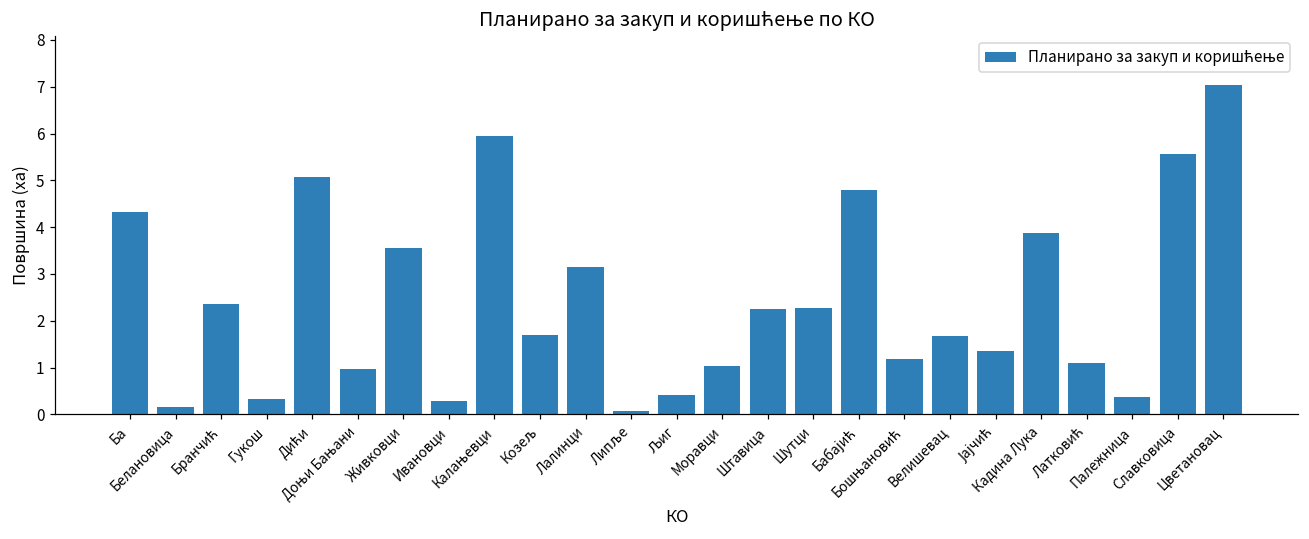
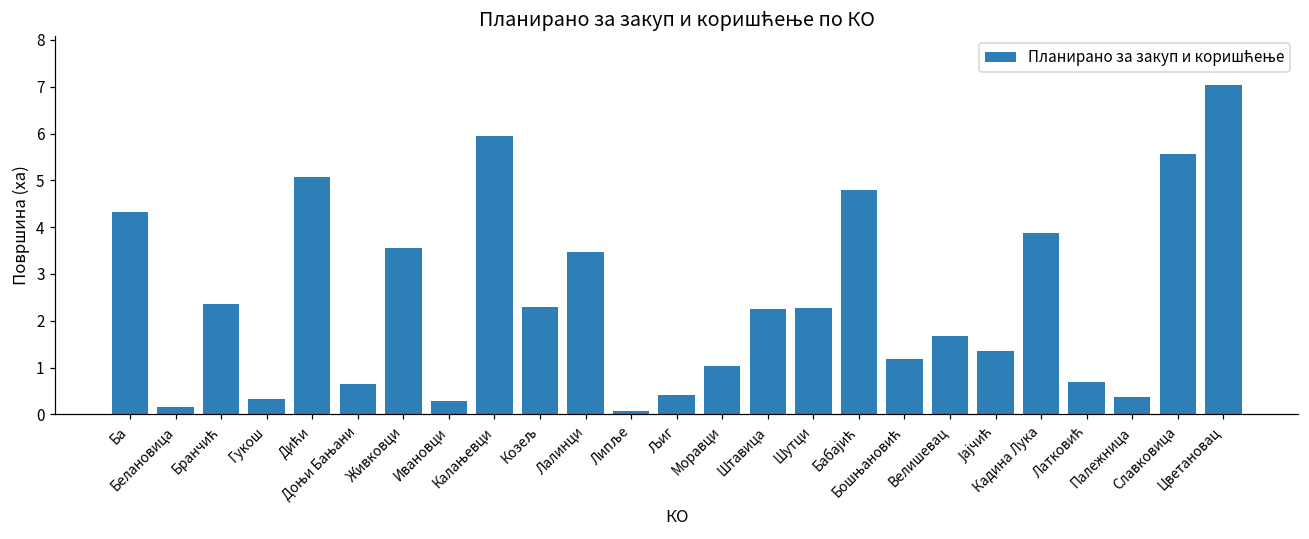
Доњи Бањани: 1.0 -> 0.7
Козељ: 1.7 -> 2.3
Лалинци: 3.2 -> 3.5
Латковић: 1.1 -> 0.7
